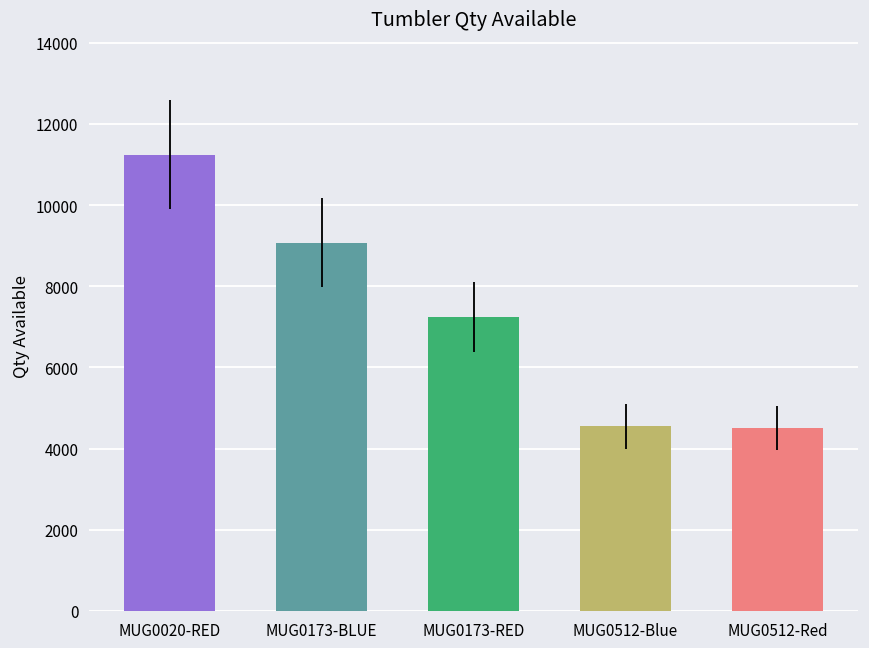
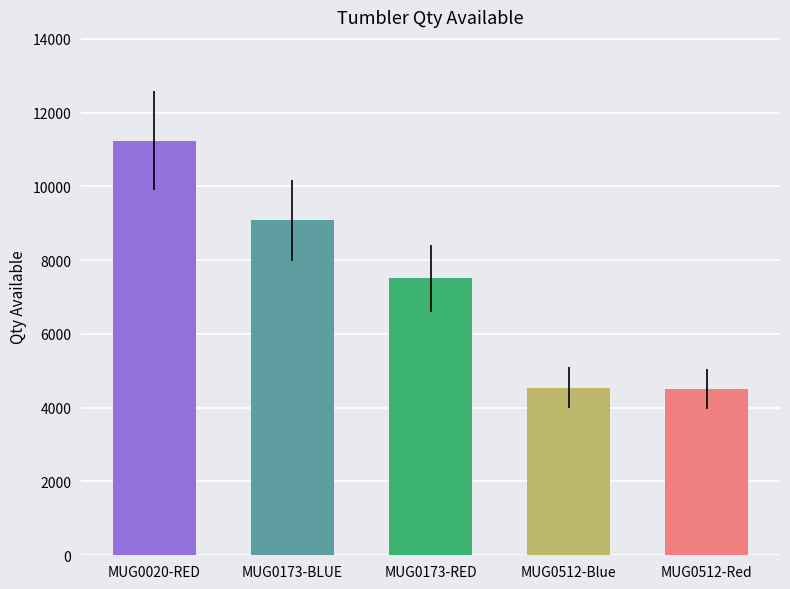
MUG0173-RED: 7200 -> 7500
